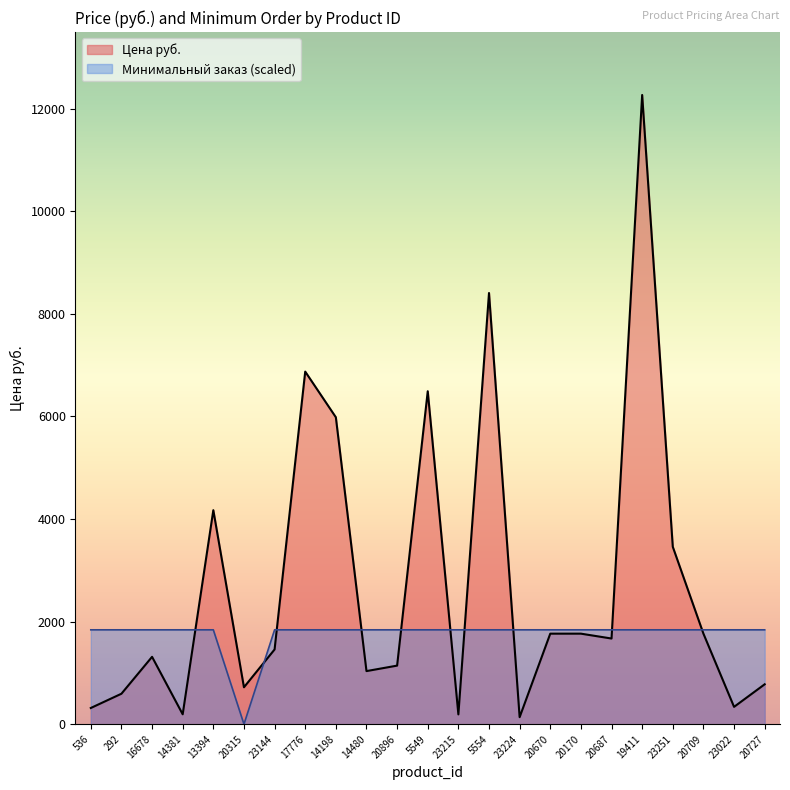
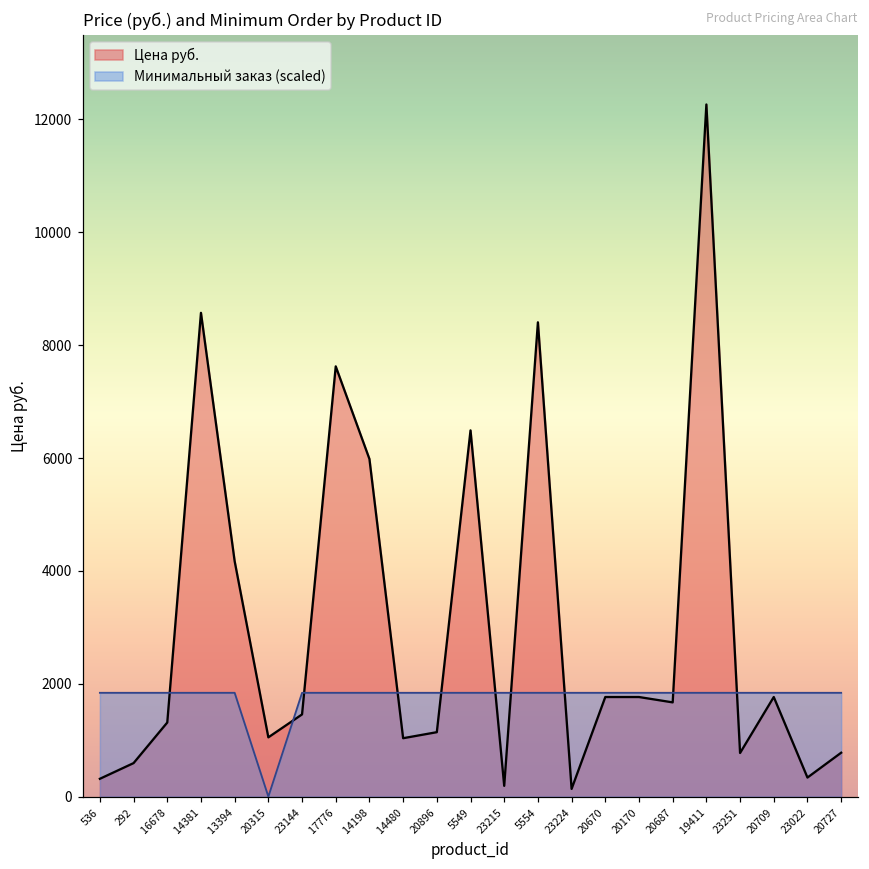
Цена руб., 14381: 200 -> 8600
Цена руб., 20315: 700 -> 1100
Цена руб., 17776: 6900 -> 7600
Цена руб., 23251: 3500 -> 800
